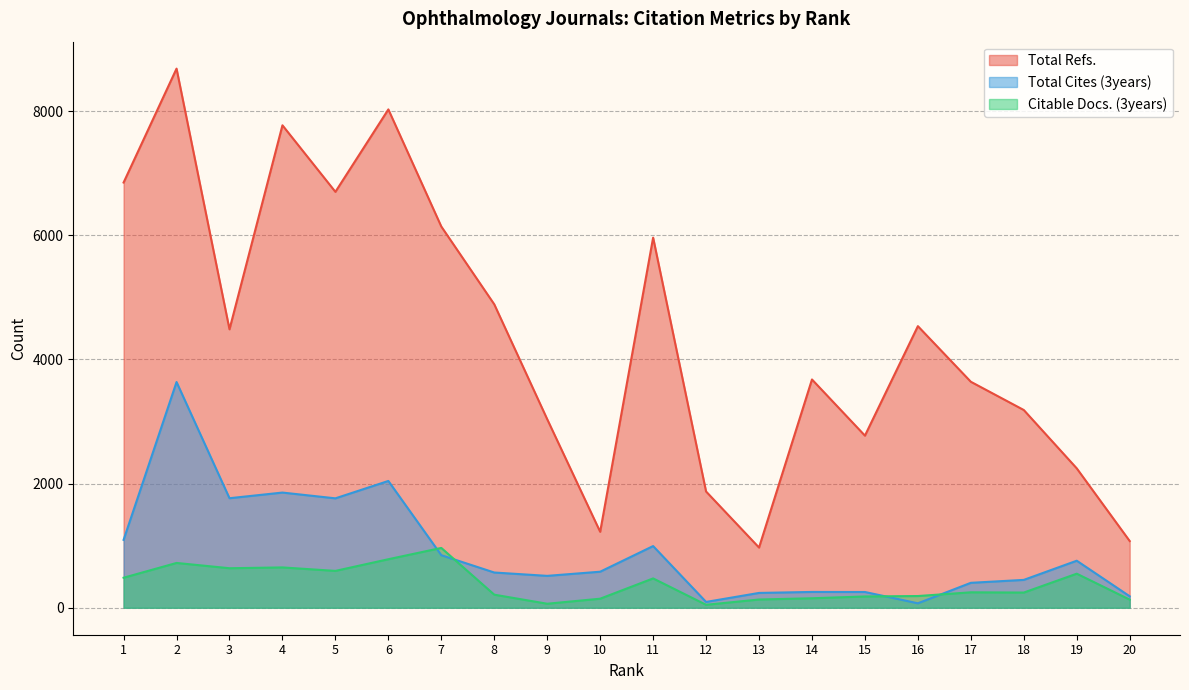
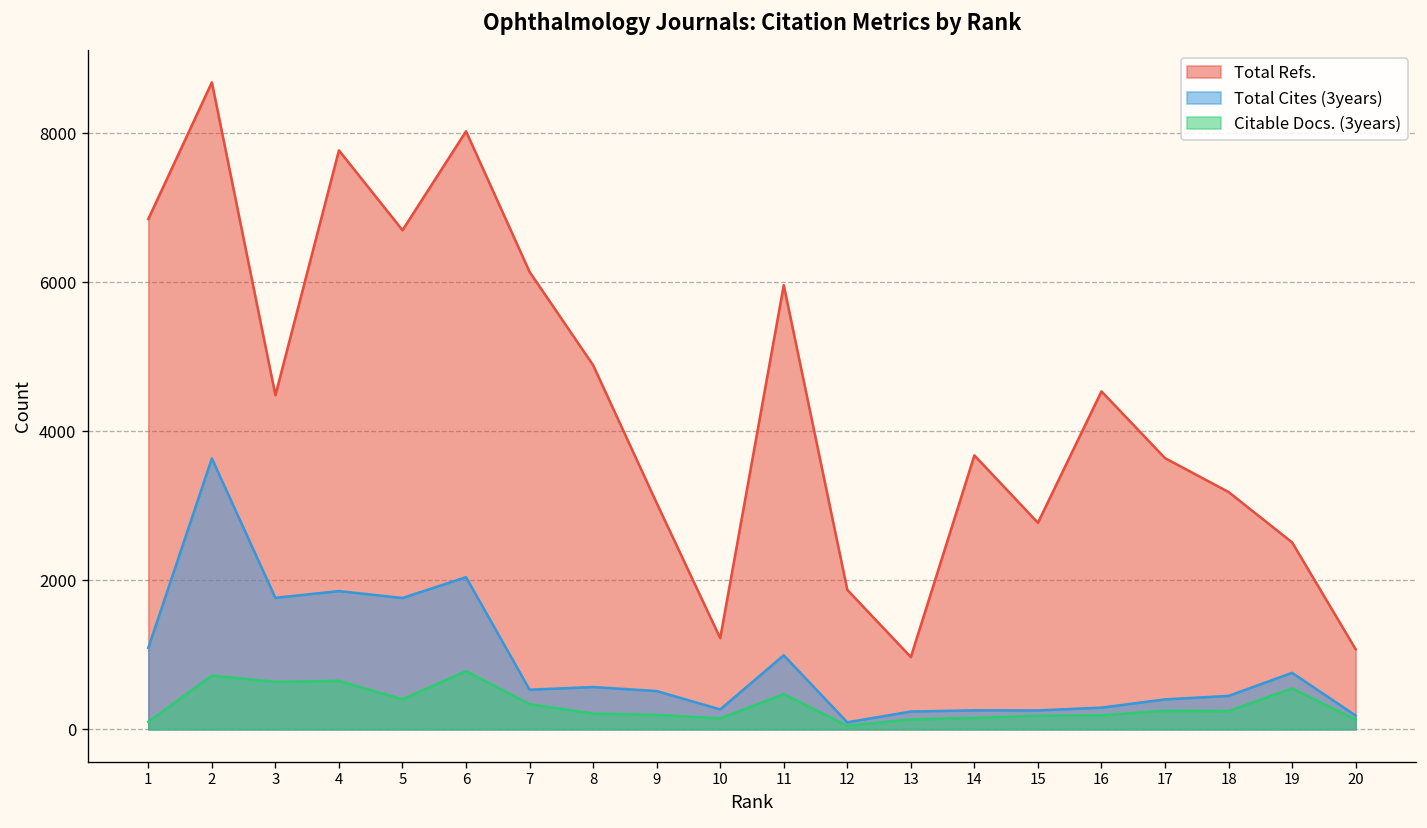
Citable Docs. (3years), 1: 500 -> 100
Citable Docs. (3years), 5: 600 -> 400
Total Cites (3years), 7: 800 -> 500
Citable Docs. (3years), 7: 1000 -> 300
Citable Docs. (3years), 9: 100 -> 200
Total Cites (3years), 10: 600 -> 300
Total Cites (3years), 16: 100 -> 300
Total Refs., 19: 2200 -> 2500
